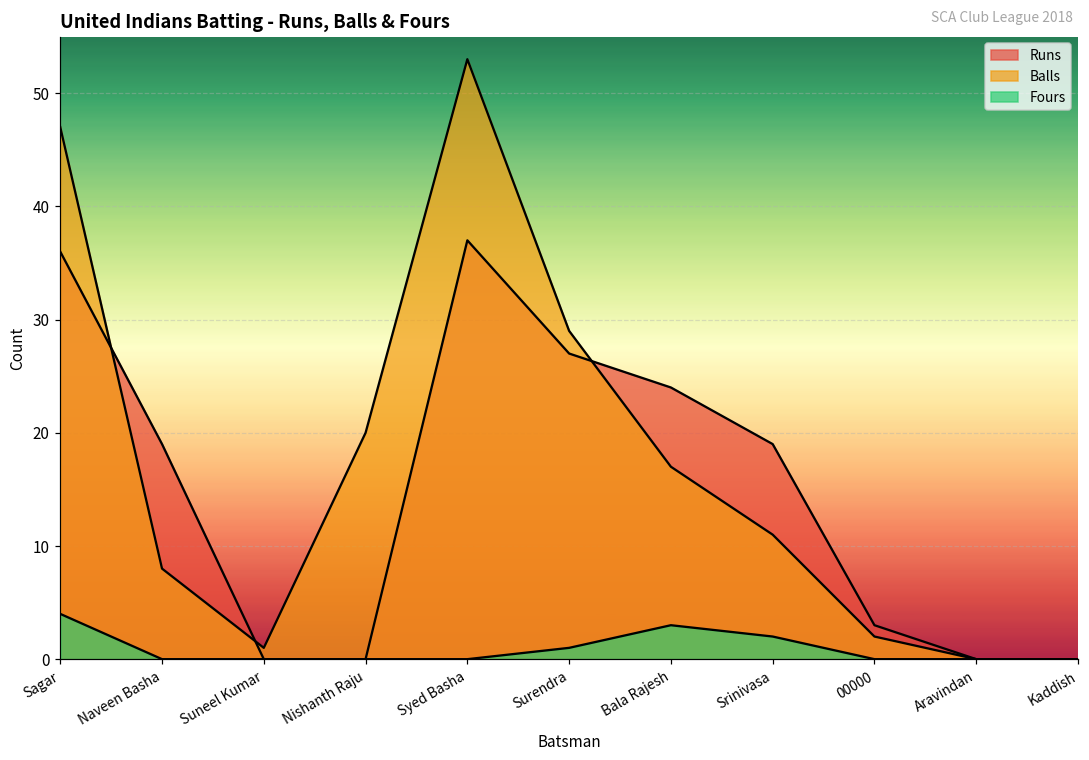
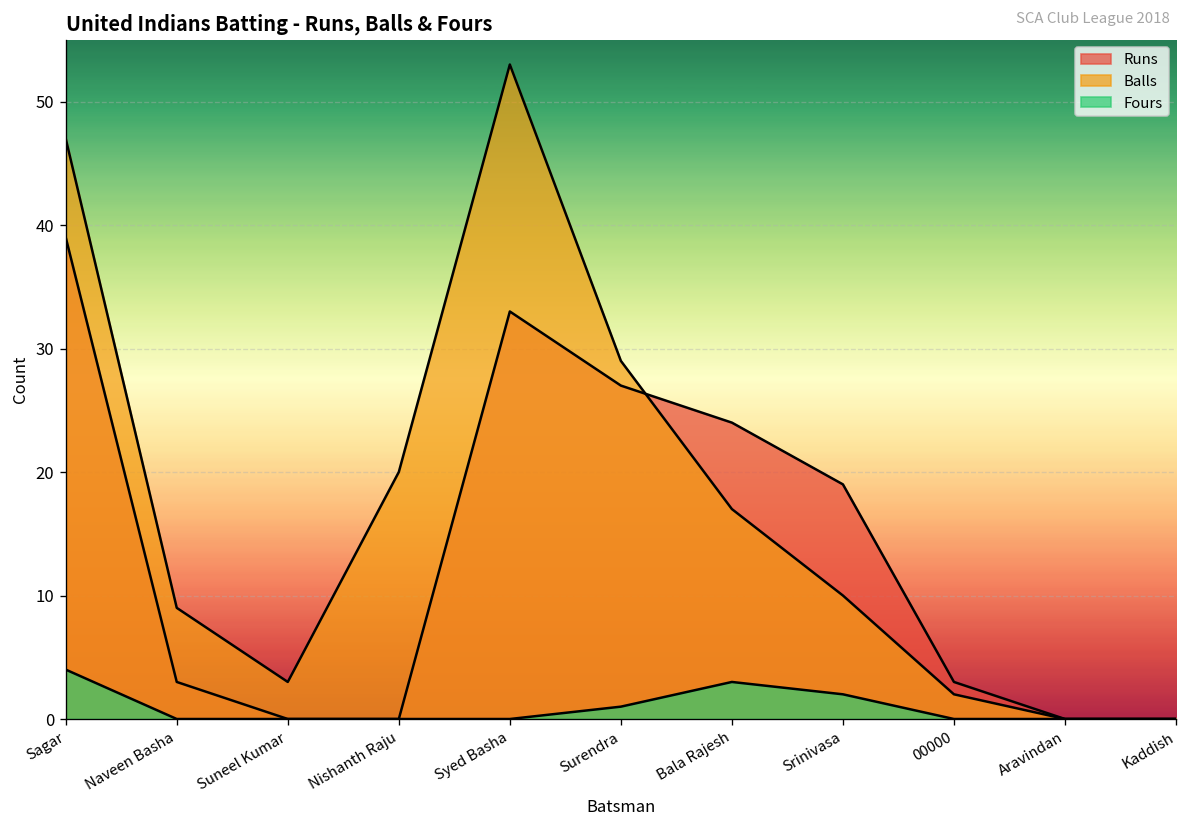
Runs, Sagar: 36 -> 39
Runs, Naveen Basha: 19 -> 3
Balls, Naveen Basha: 8 -> 9
Balls, Suneel Kumar: 1 -> 3
Runs, Syed Basha: 37 -> 33
Balls, Srinivasa: 11 -> 10
